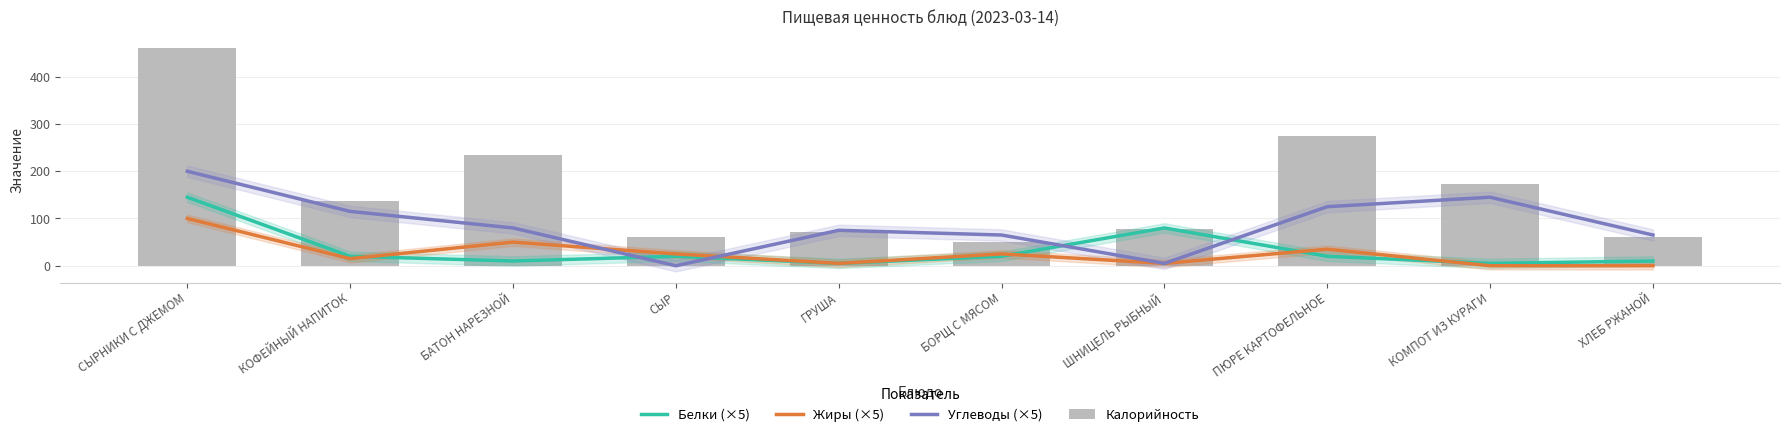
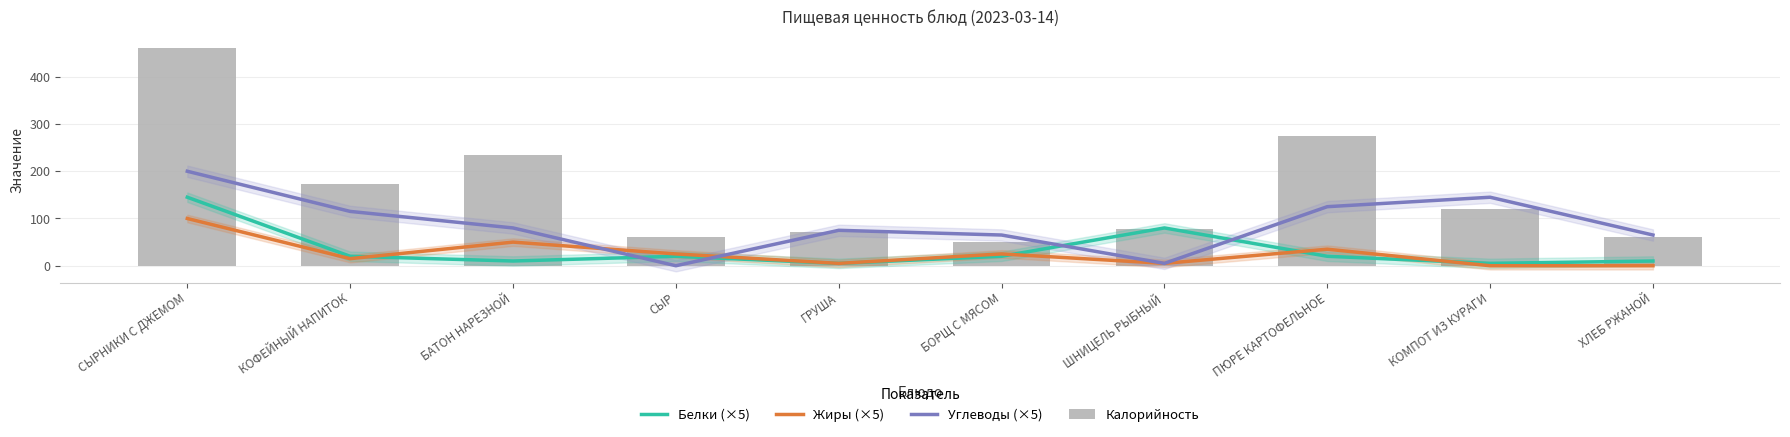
Калорийность, КОФЕЙНЫЙ НАПИТОК: 140 -> 170
Калорийность, КОМПОТ ИЗ КУРАГИ: 170 -> 120
